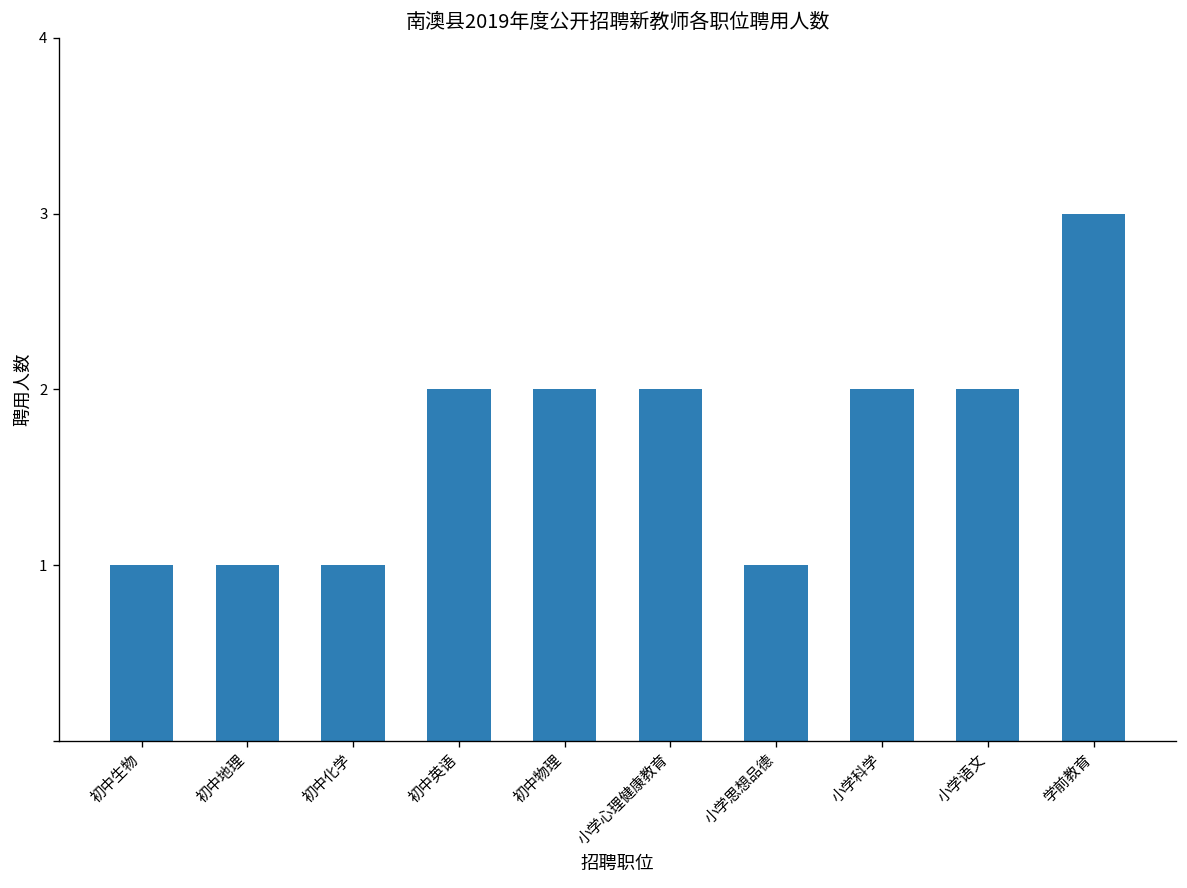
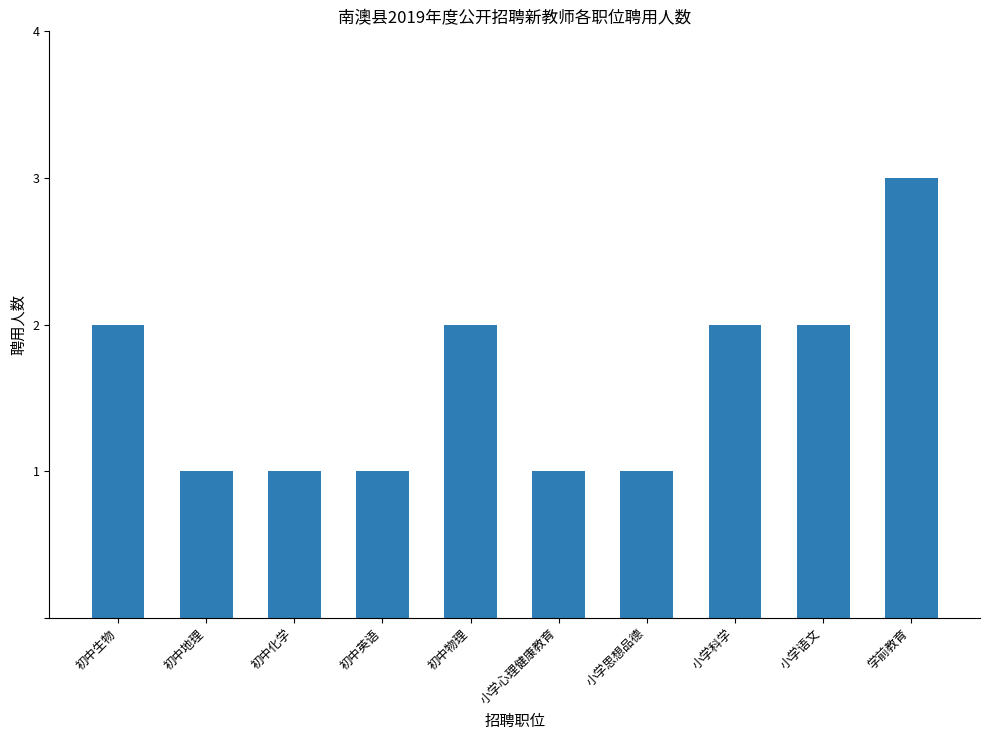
初中生物: 1 -> 2
初中英语: 2 -> 1
小学心理健康教育: 2 -> 1
